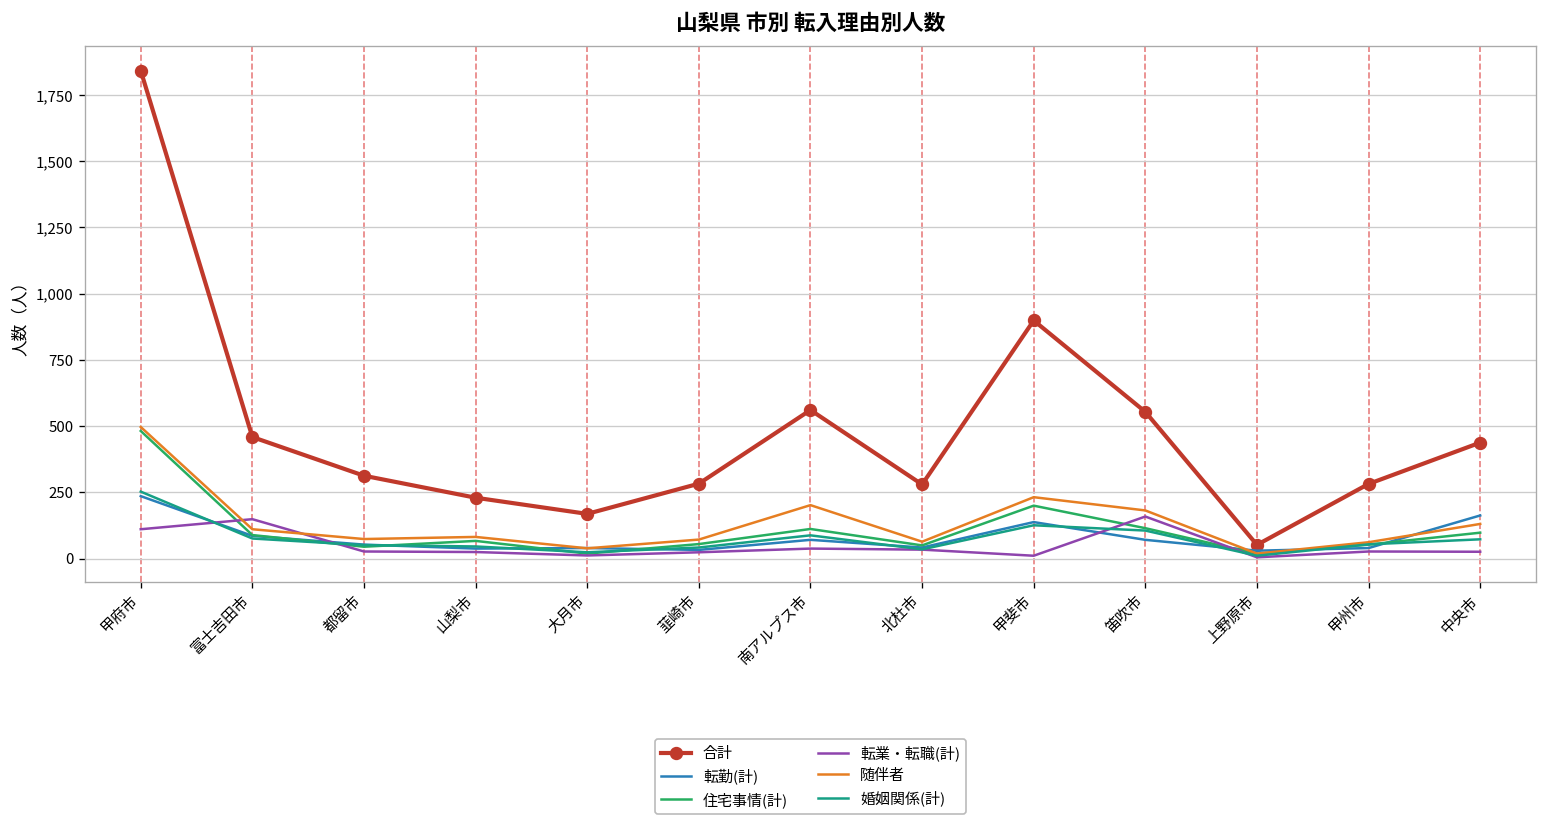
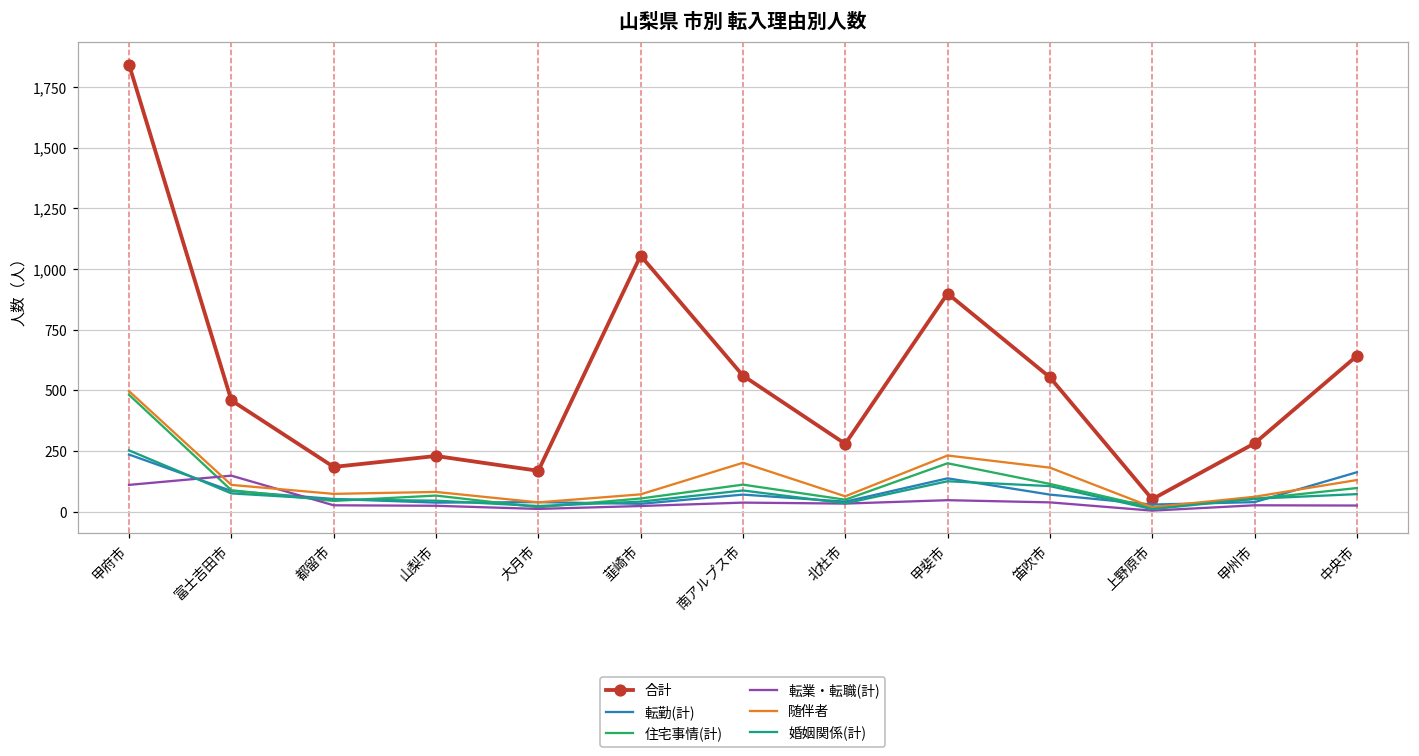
合計, 都留市: 310 -> 190
合計, 韮崎市: 280 -> 1,060
転業・転職(計), 甲斐市: 10 -> 50
転業・転職(計), 笛吹市: 160 -> 40
合計, 中央市: 440 -> 640
